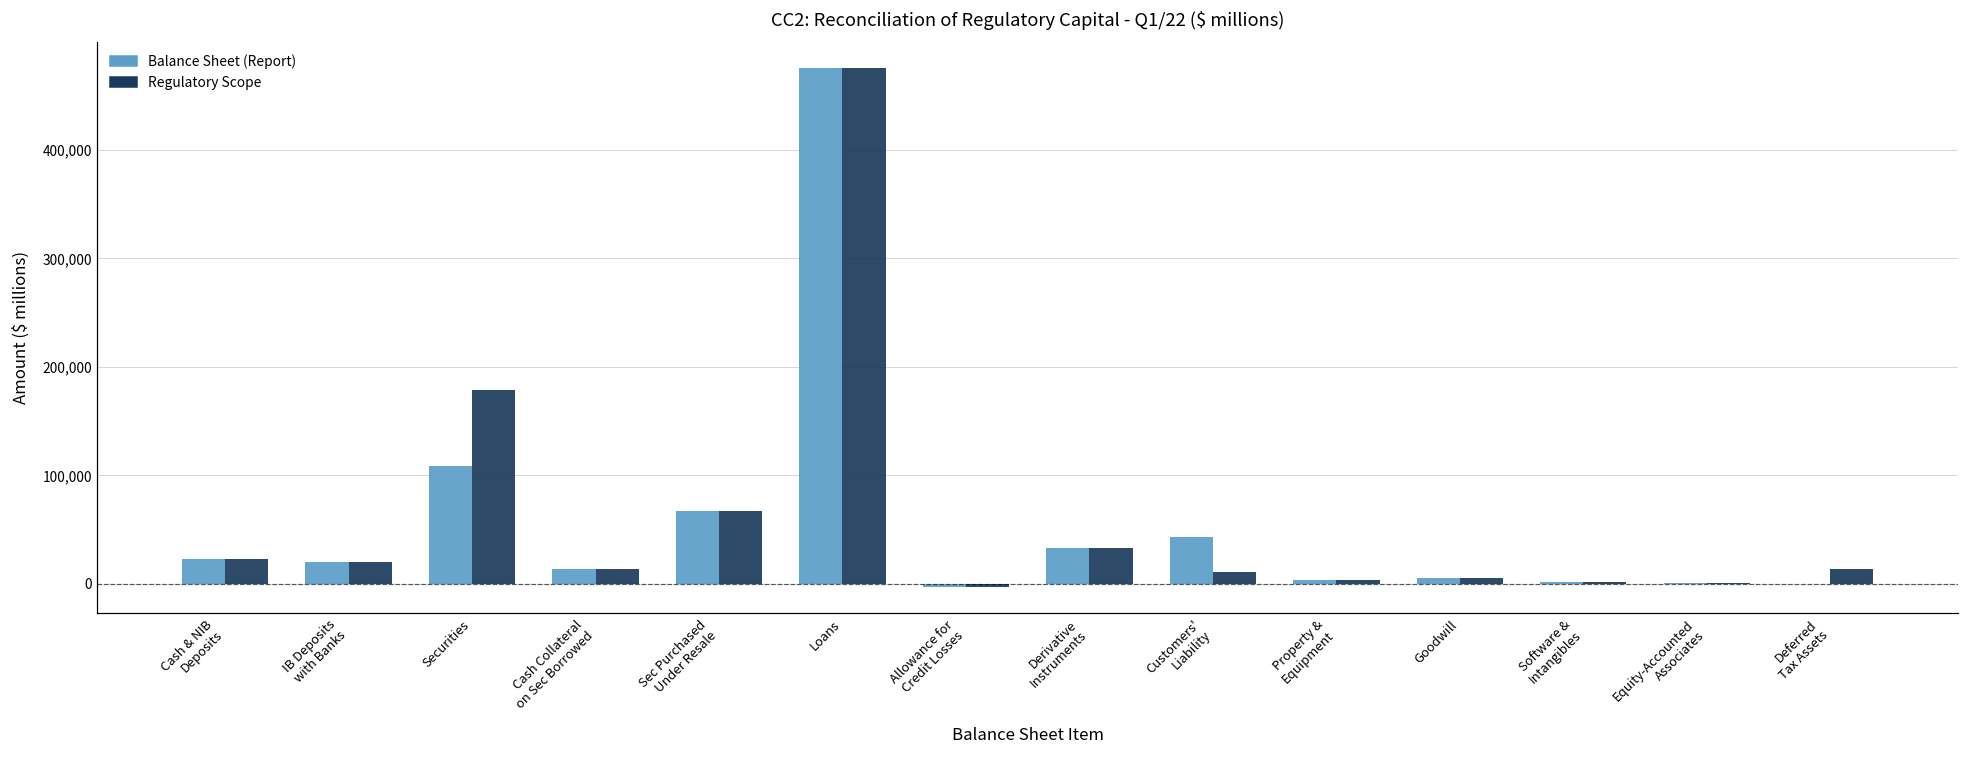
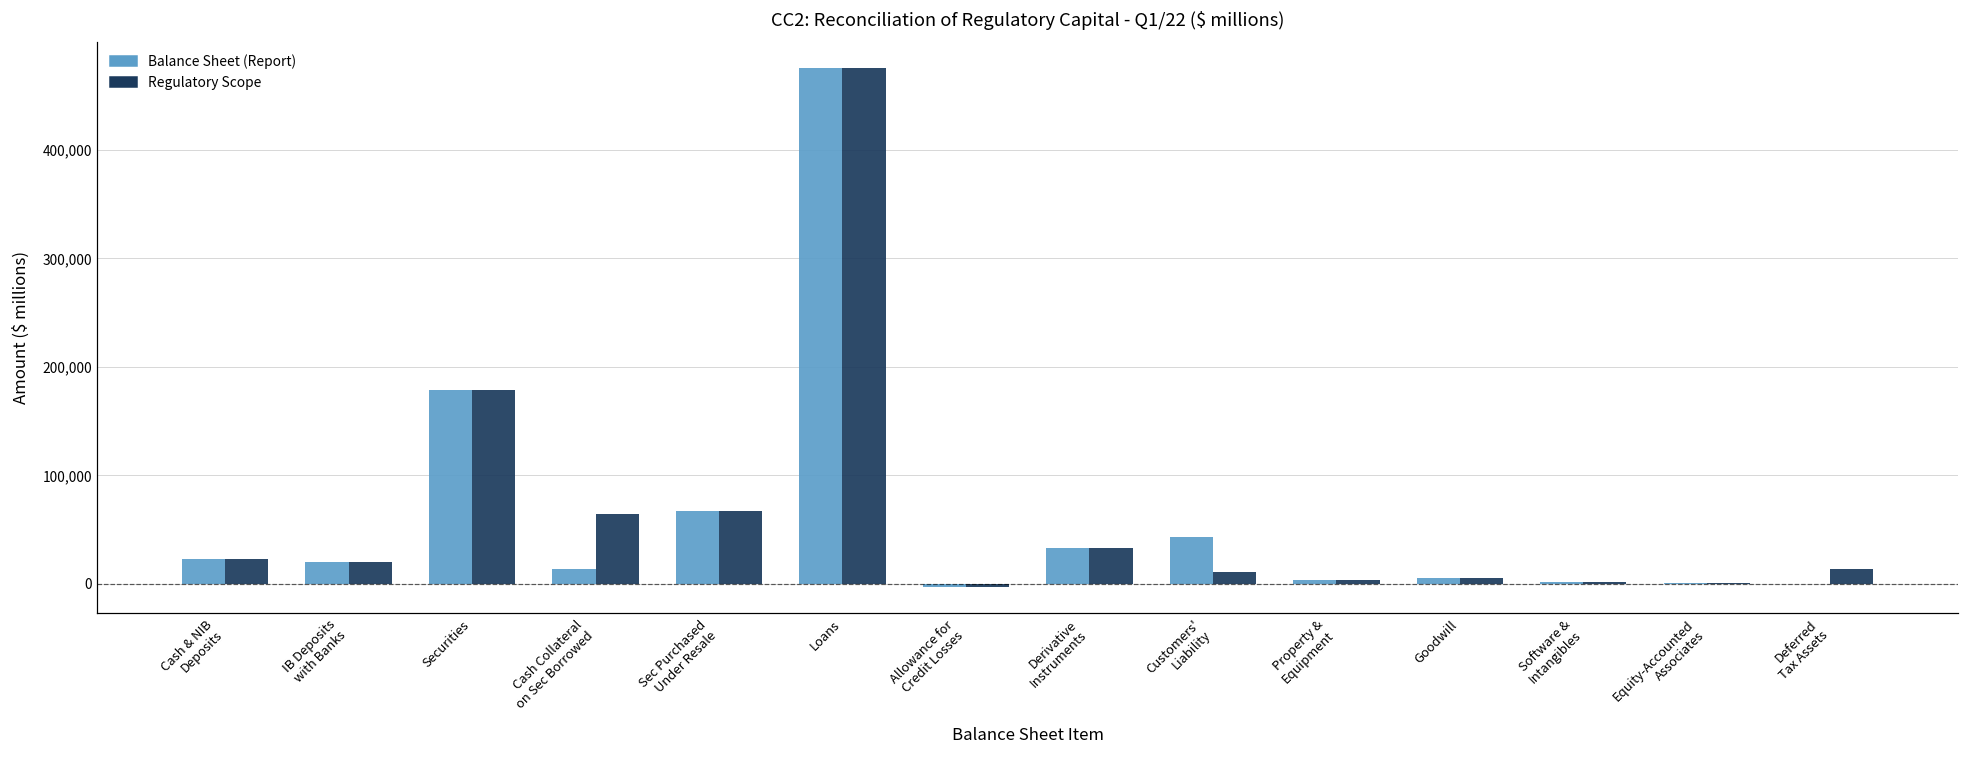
Balance Sheet (Report), Securities: 110,000 -> 180,000
Regulatory Scope, Cash Collateral on Sec Borrowed: 10,000 -> 60,000
